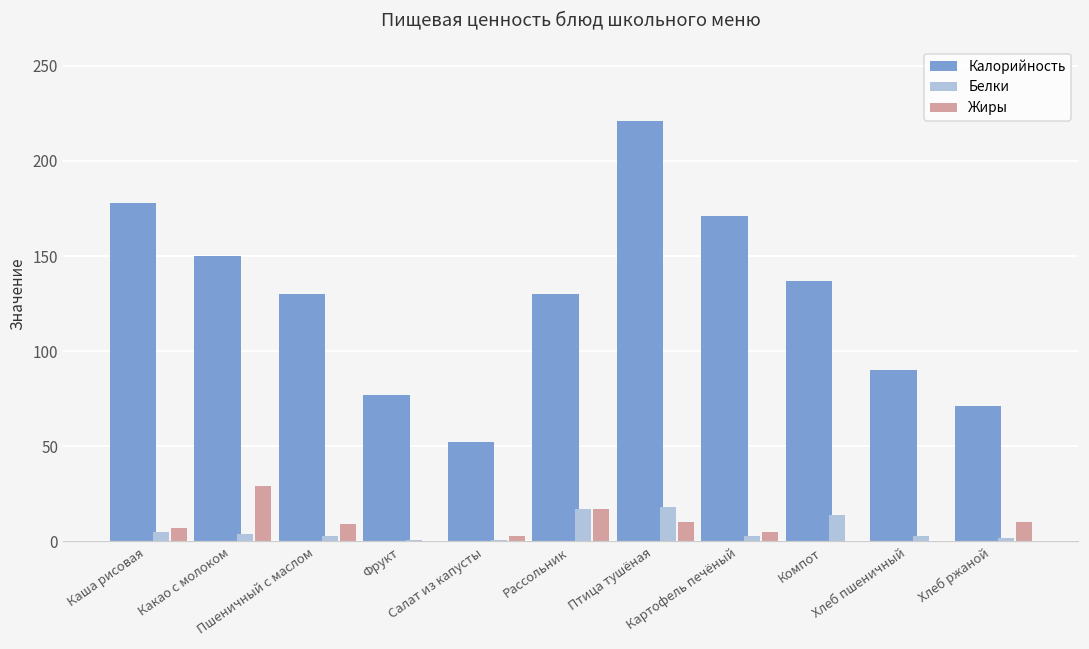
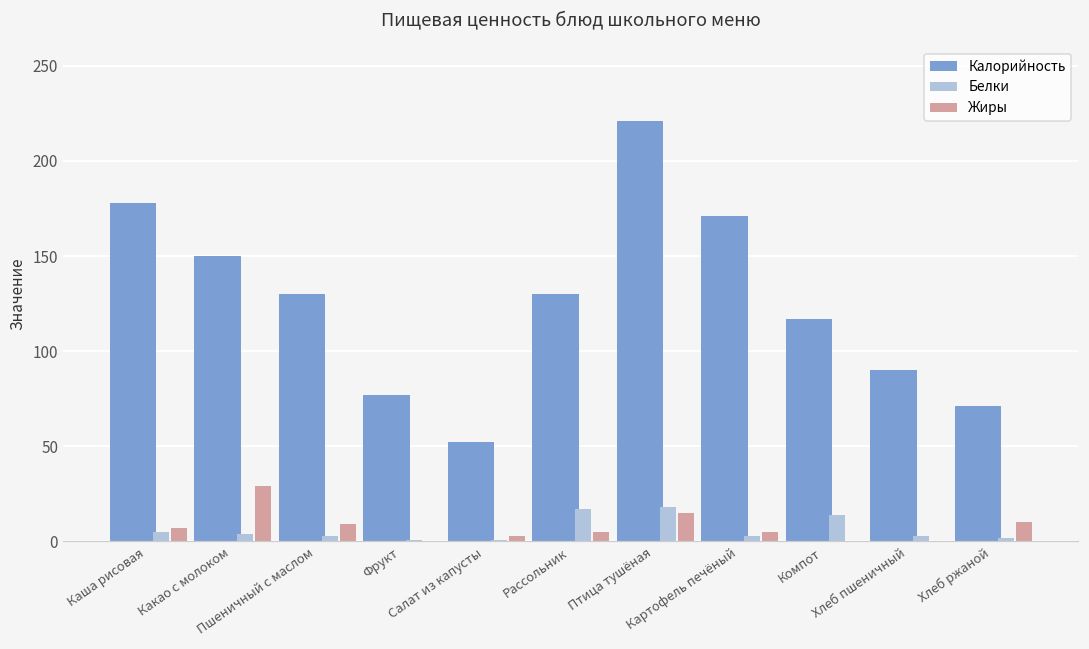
Жиры, Рассольник: 17 -> 5
Жиры, Птица тушёная: 10 -> 15
Калорийность, Компот: 137 -> 117
